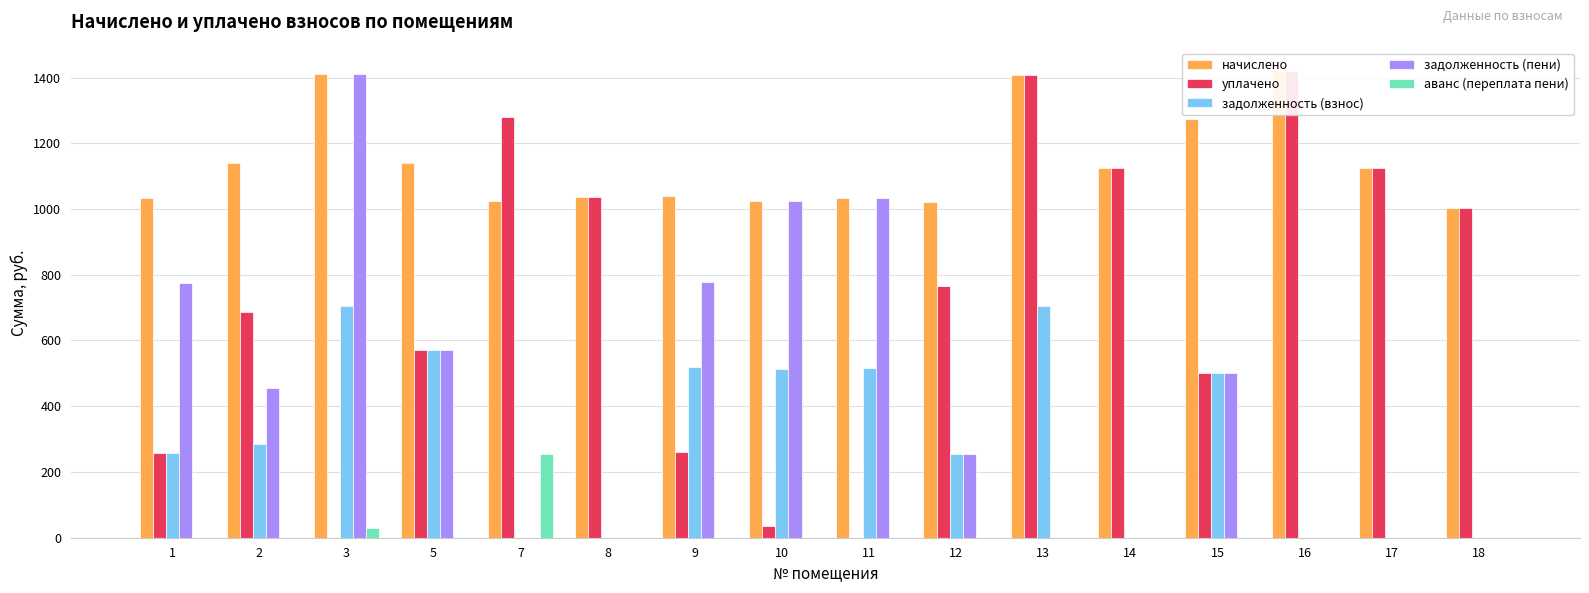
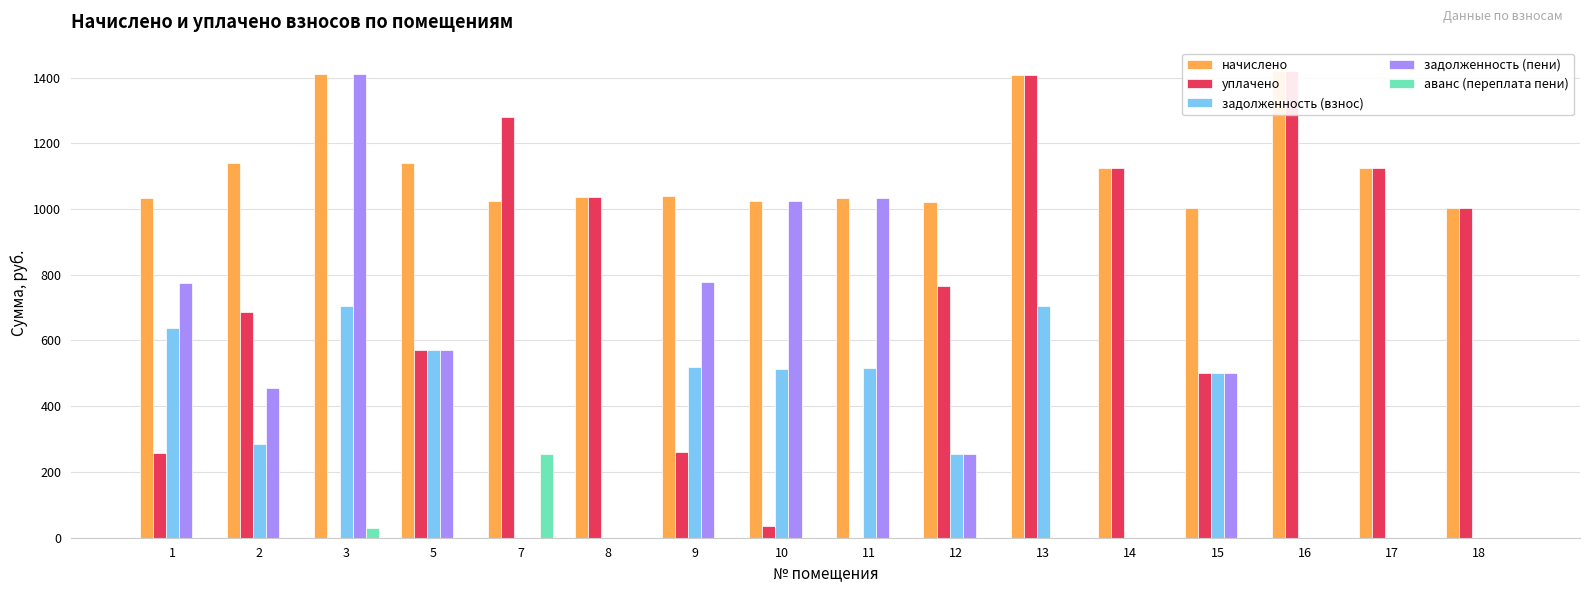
задолженность (взнос), 1: 260 -> 640
начислено, 15: 1280 -> 1000
